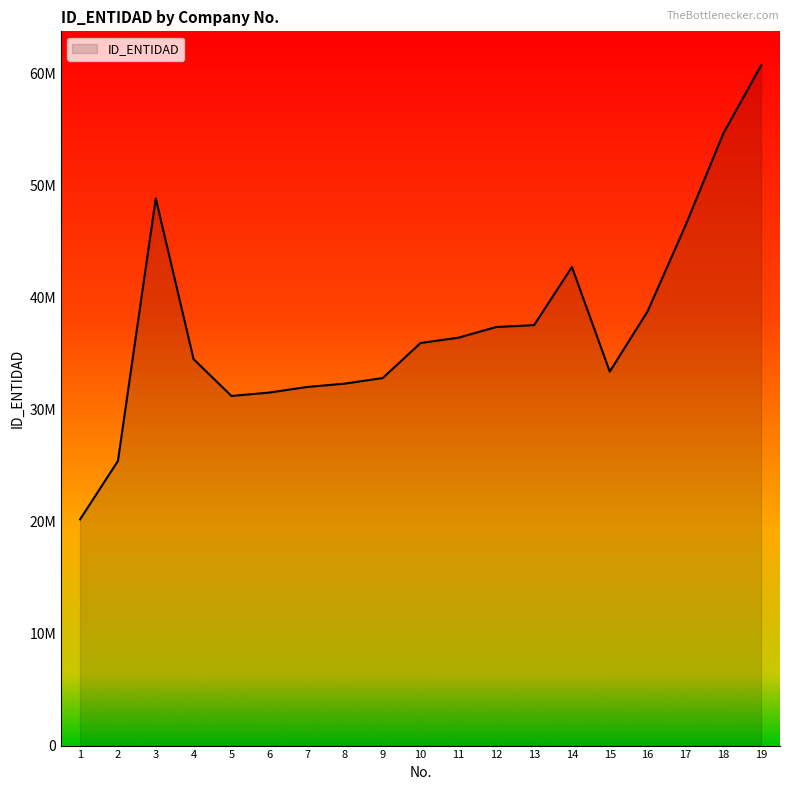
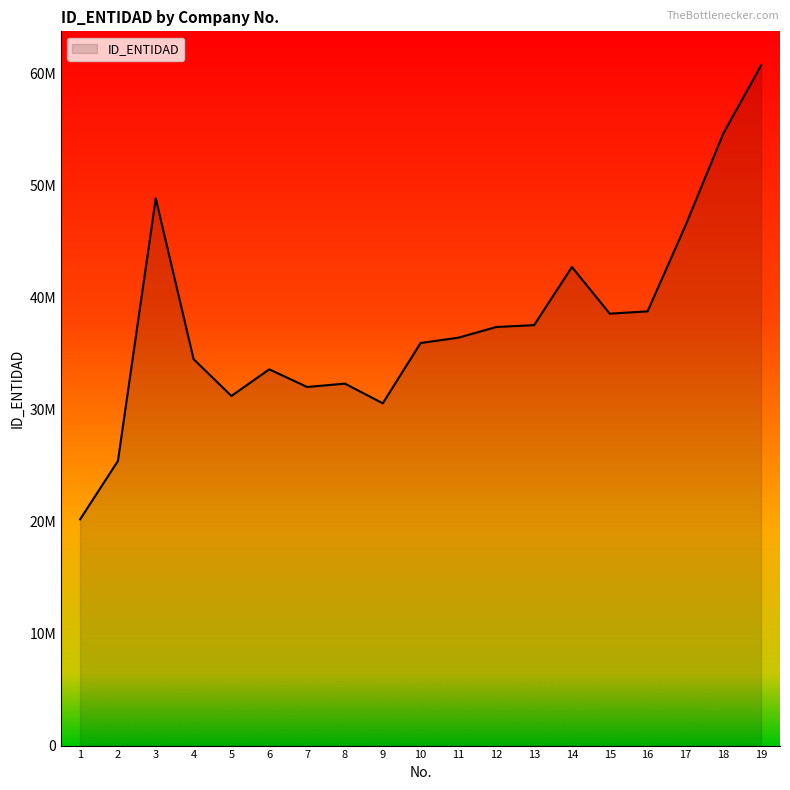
6: 31500000 -> 33600000
9: 32800000 -> 30500000
15: 33400000 -> 38500000
